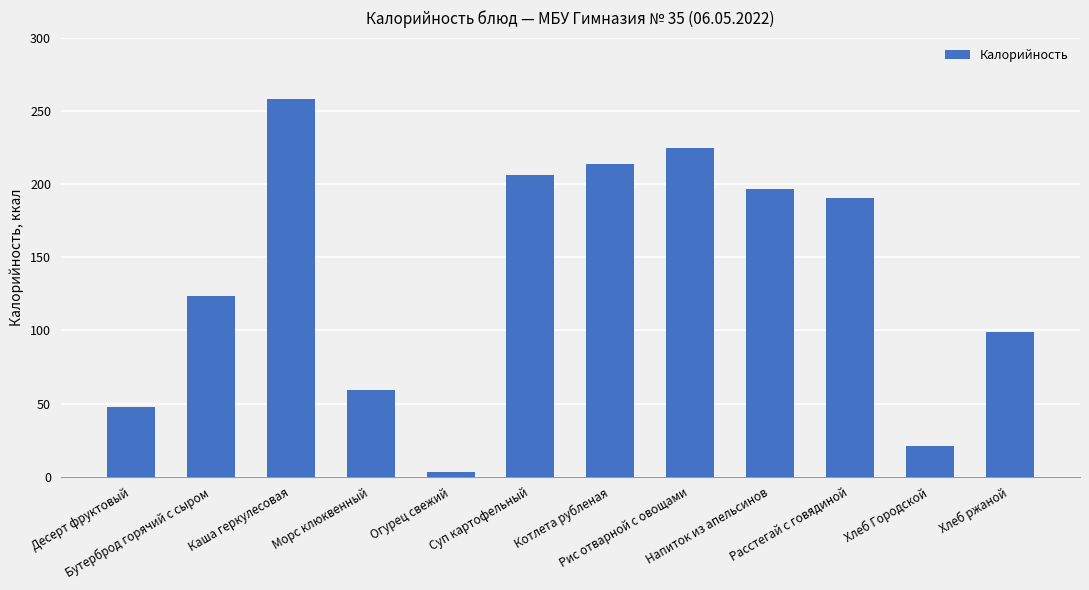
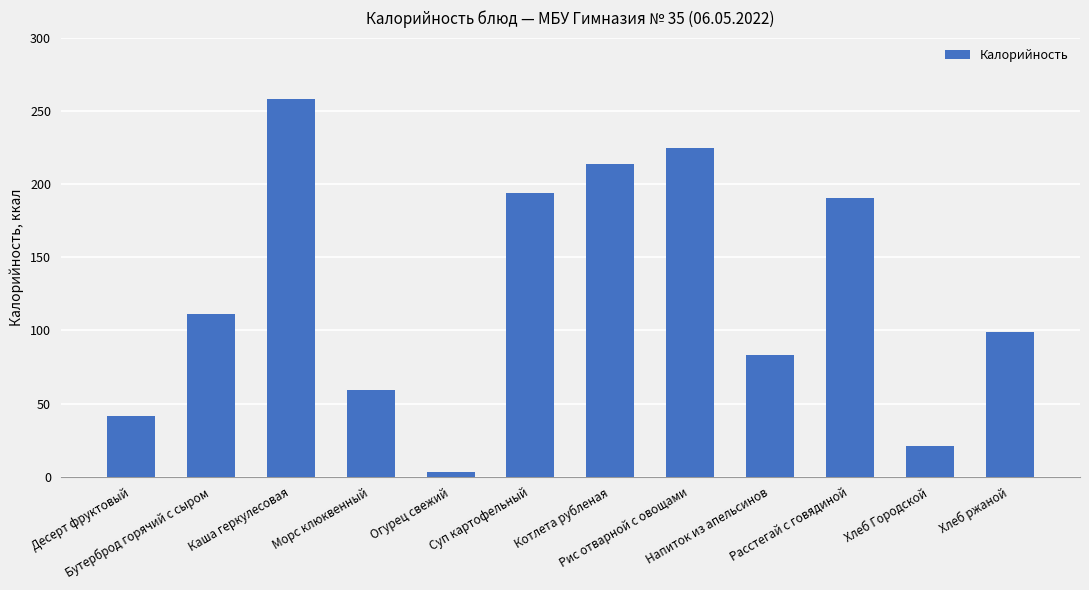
Десерт фруктовый: 47 -> 42
Бутерброд горячий с сыром: 124 -> 112
Суп картофельный: 206 -> 194
Напиток из апельсинов: 196 -> 83
